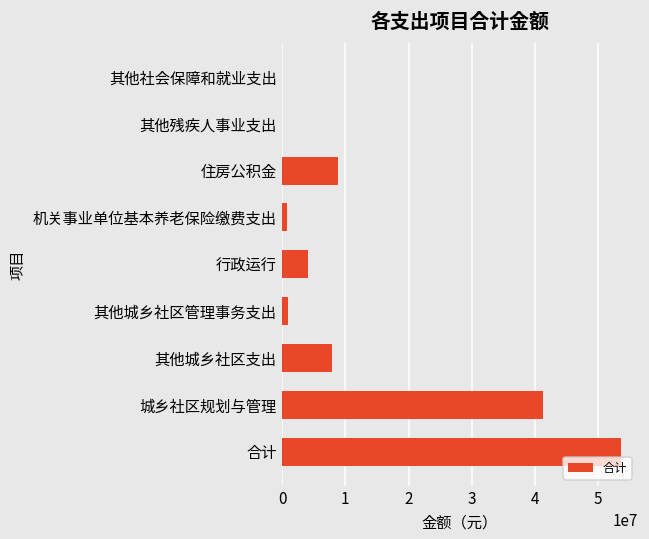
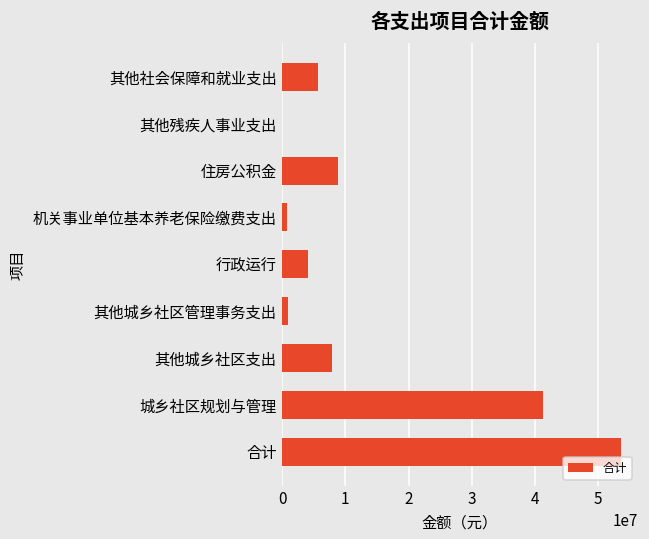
其他社会保障和就业支出: 0 -> 6000000
